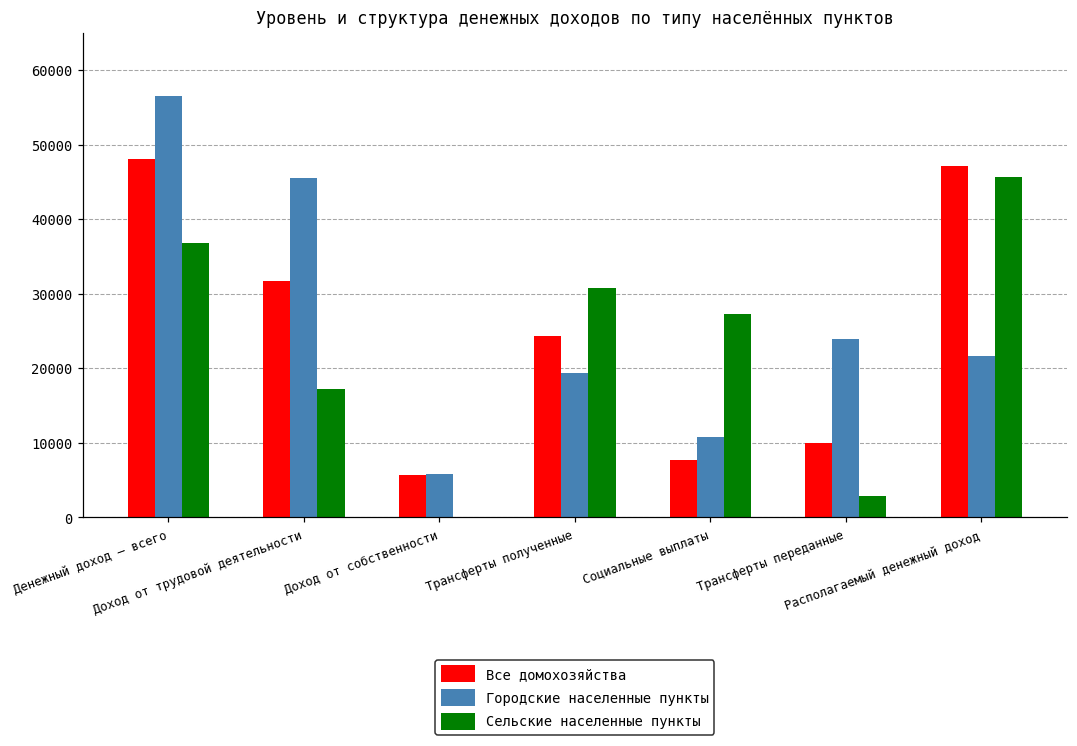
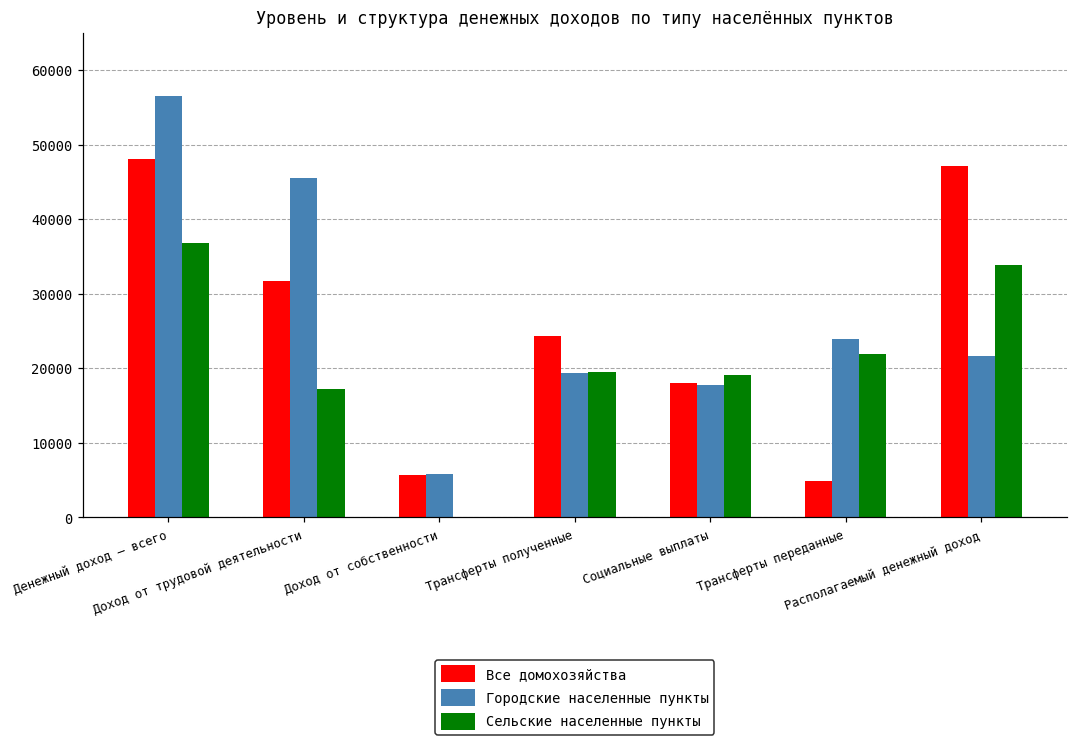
Сельские населенные пункты, Трансферты полученные: 31000 -> 19000
Все домохозяйства, Социальные выплаты: 8000 -> 18000
Городские населенные пункты, Социальные выплаты: 11000 -> 18000
Сельские населенные пункты, Социальные выплаты: 27000 -> 19000
Все домохозяйства, Трансферты переданные: 10000 -> 5000
Сельские населенные пункты, Трансферты переданные: 3000 -> 22000
Сельские населенные пункты, Располагаемый денежный доход: 46000 -> 34000
